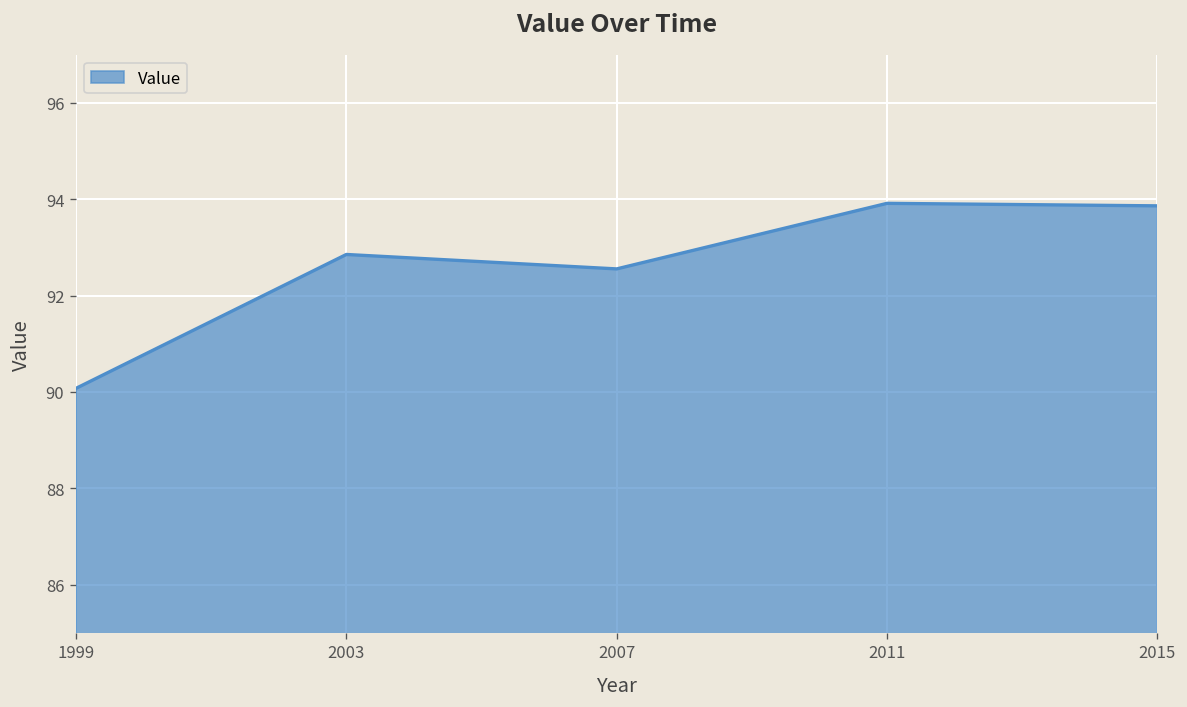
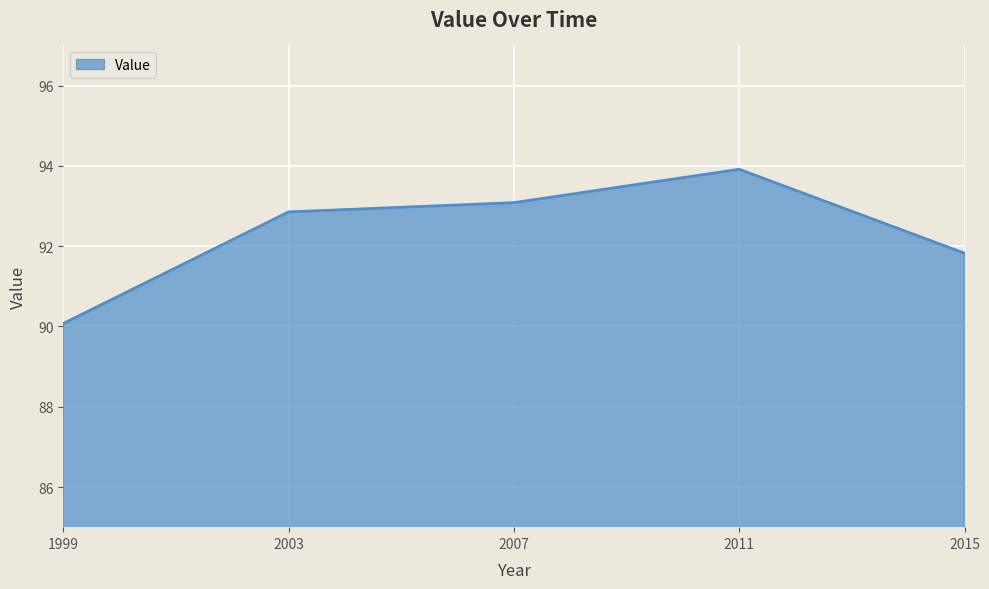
2007: 92.6 -> 93.1
2015: 93.9 -> 91.8
